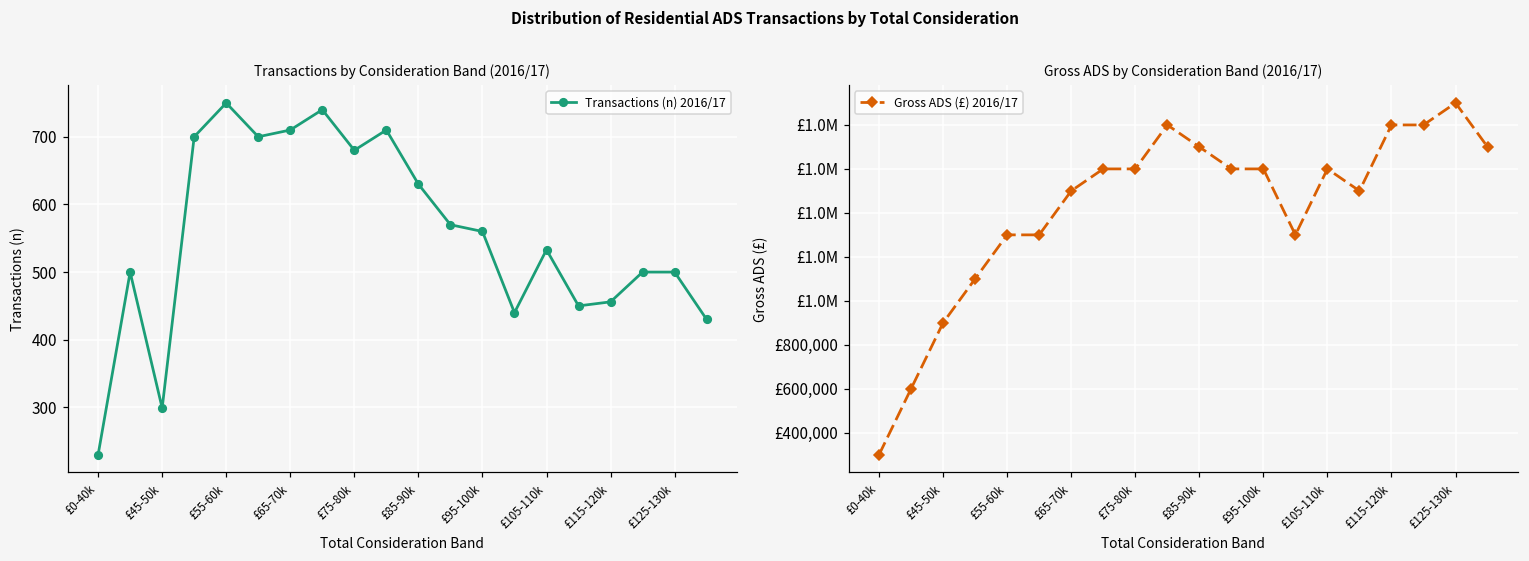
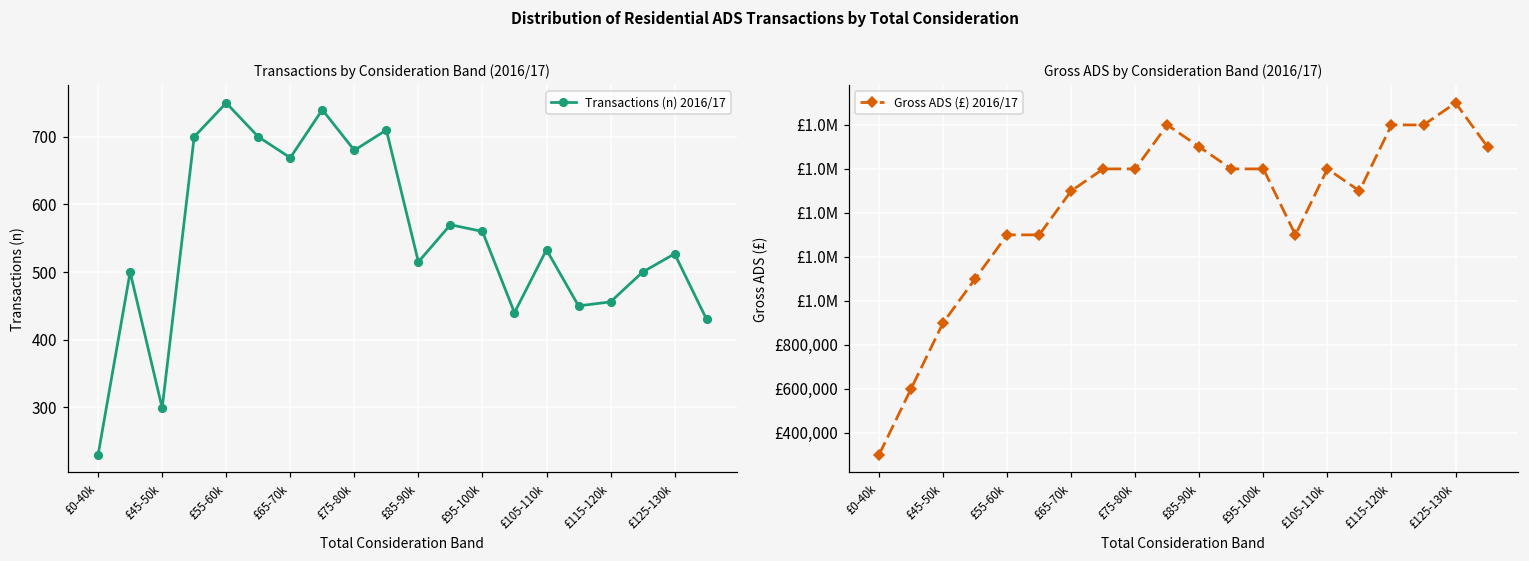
Transactions by Consideration Band (2016/17), £65-70k: 710 -> 670
Transactions by Consideration Band (2016/17), £85-90k: 630 -> 520
Transactions by Consideration Band (2016/17), £125-130k: 500 -> 530
